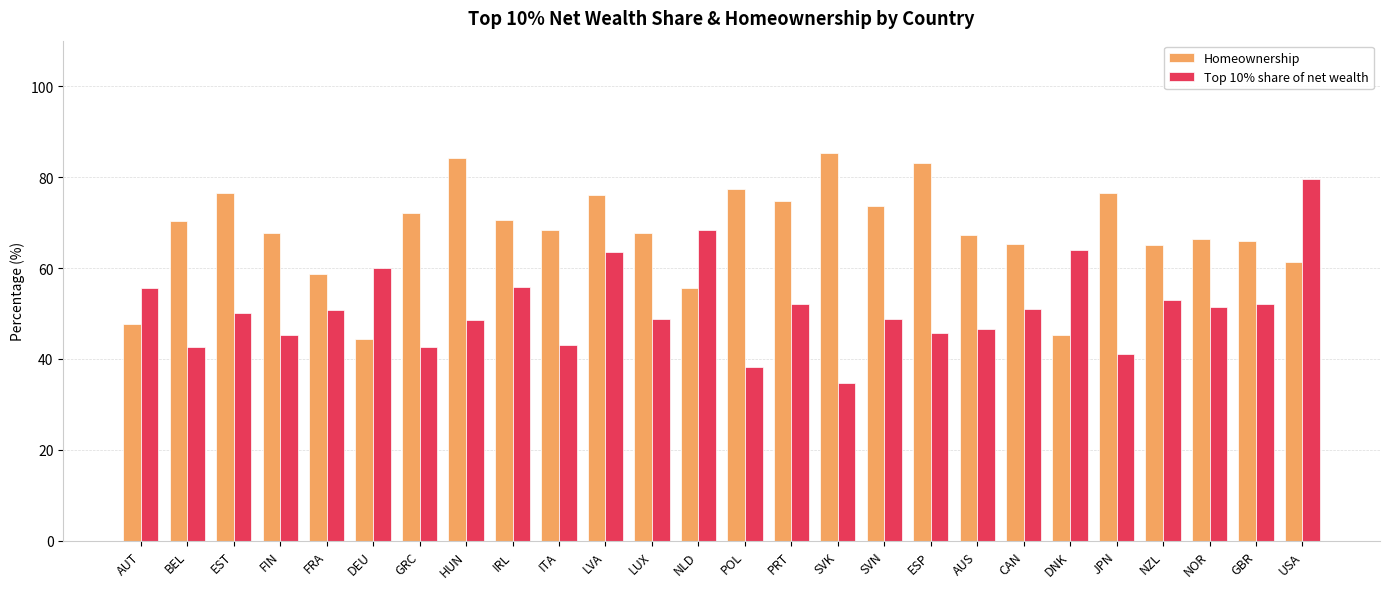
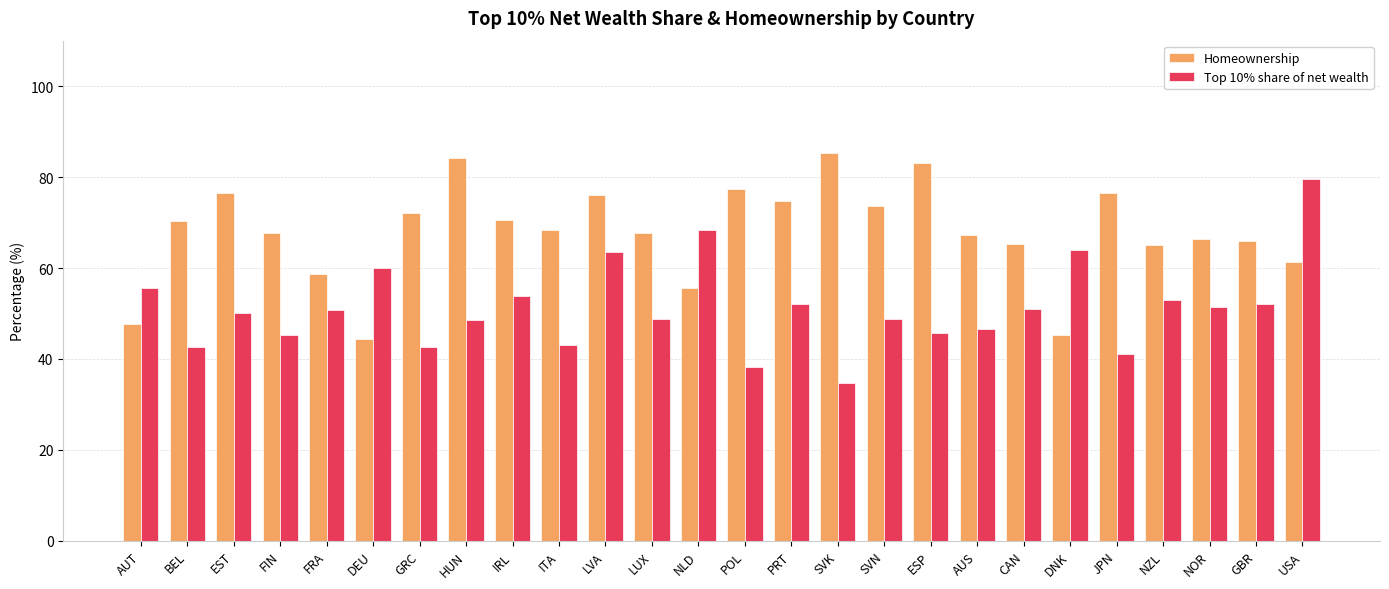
Top 10% share of net wealth, IRL: 56 -> 54
